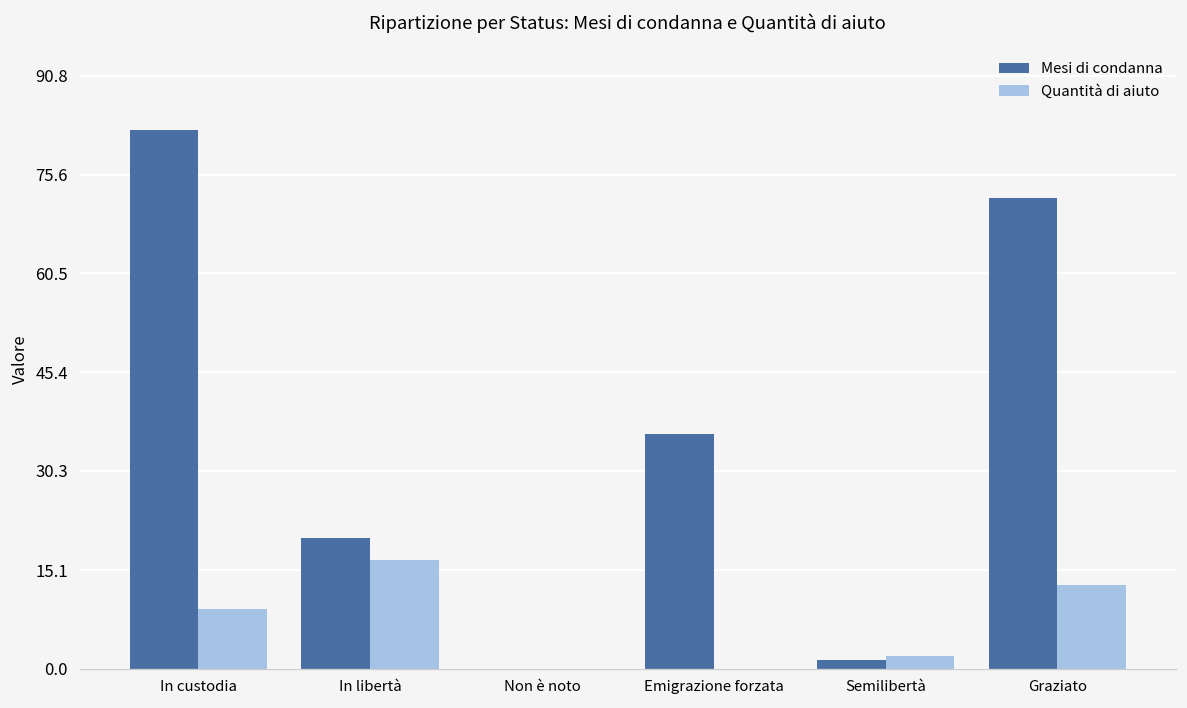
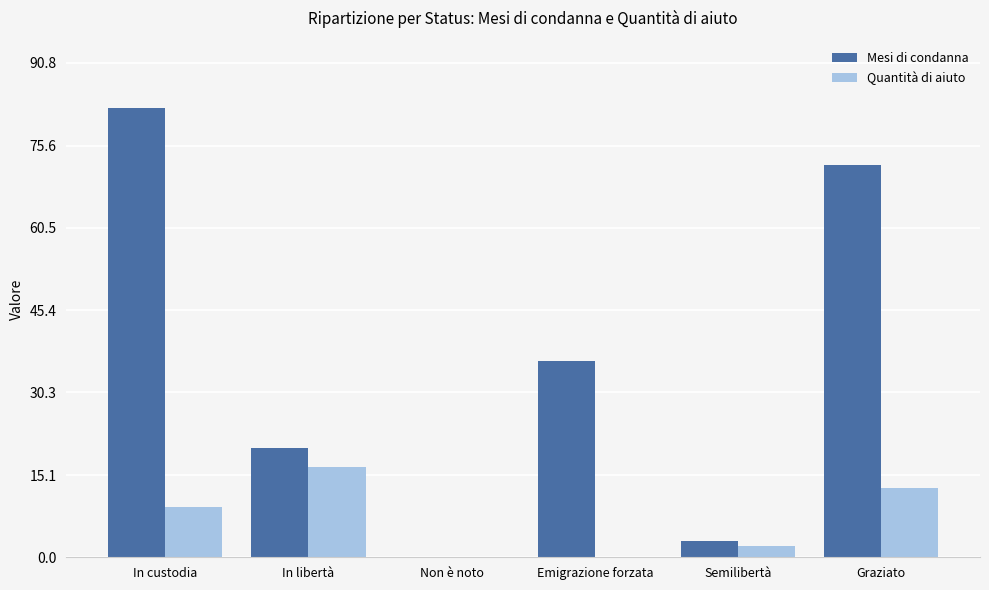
Mesi di condanna, Semilibertà: 1 -> 3
